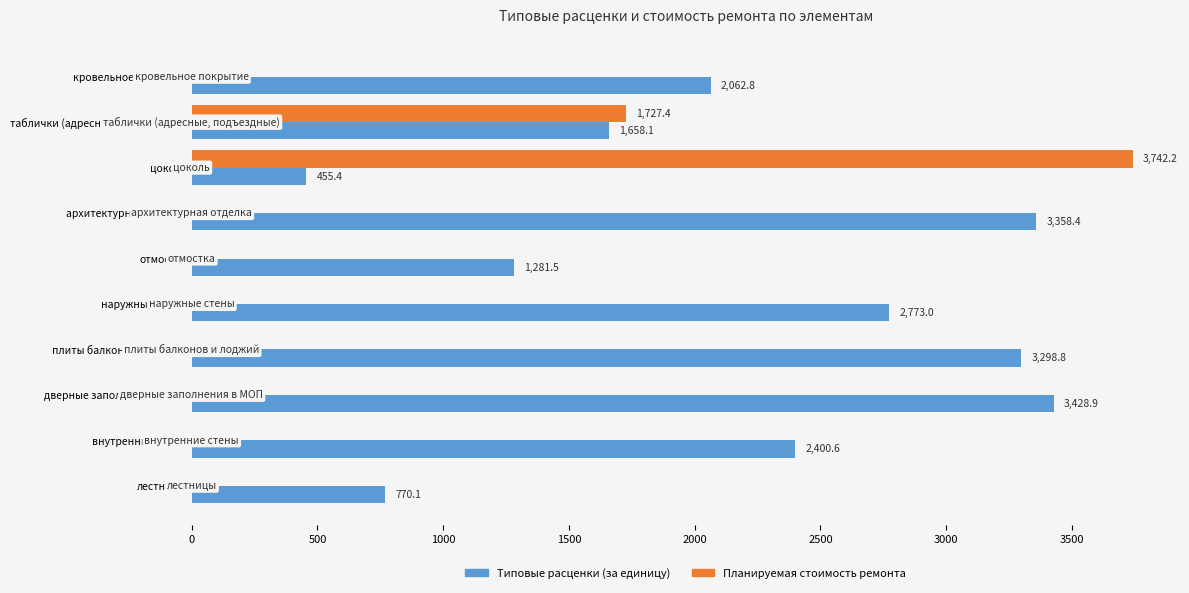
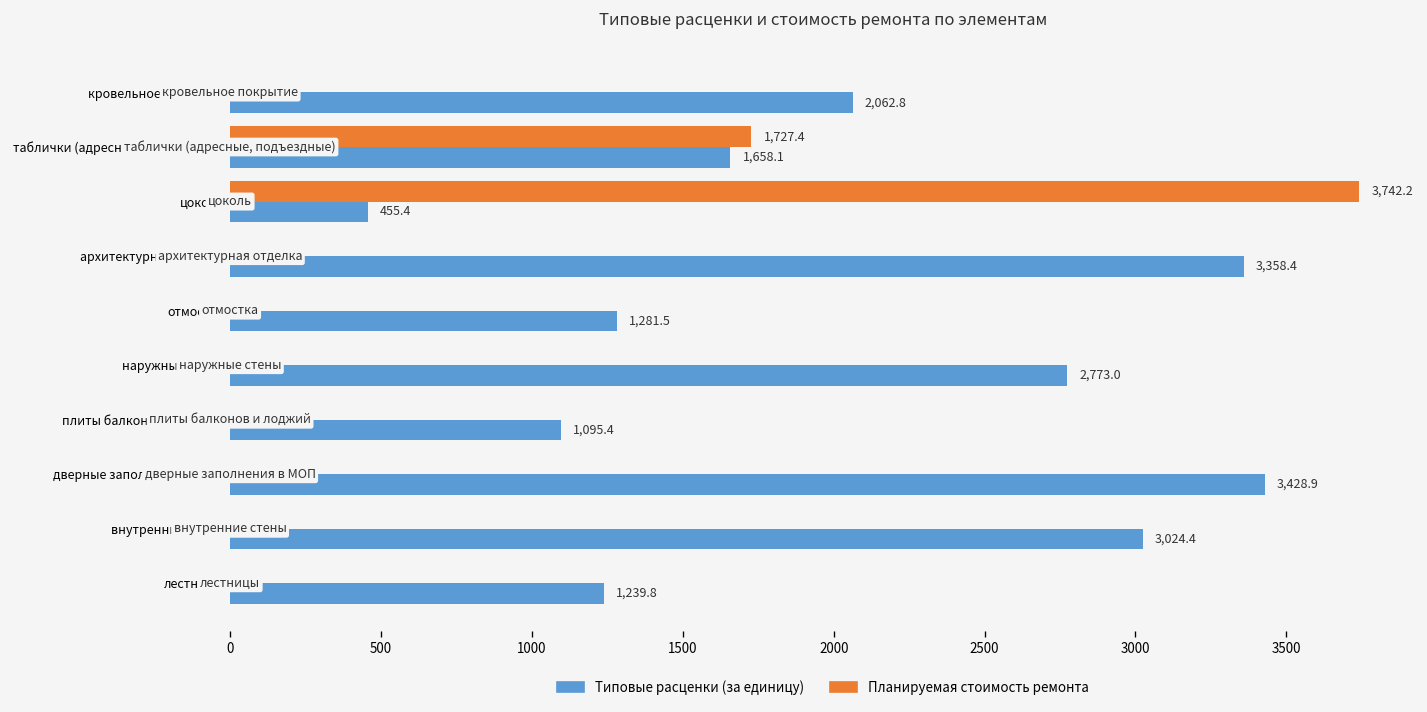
Типовые расценки (за единицу), плиты балконов и лоджий: 3,298.8 -> 1,095.4
Типовые расценки (за единицу), внутренние стены: 2,400.6 -> 3,024.4
Типовые расценки (за единицу), лестницы: 770.1 -> 1,239.8
